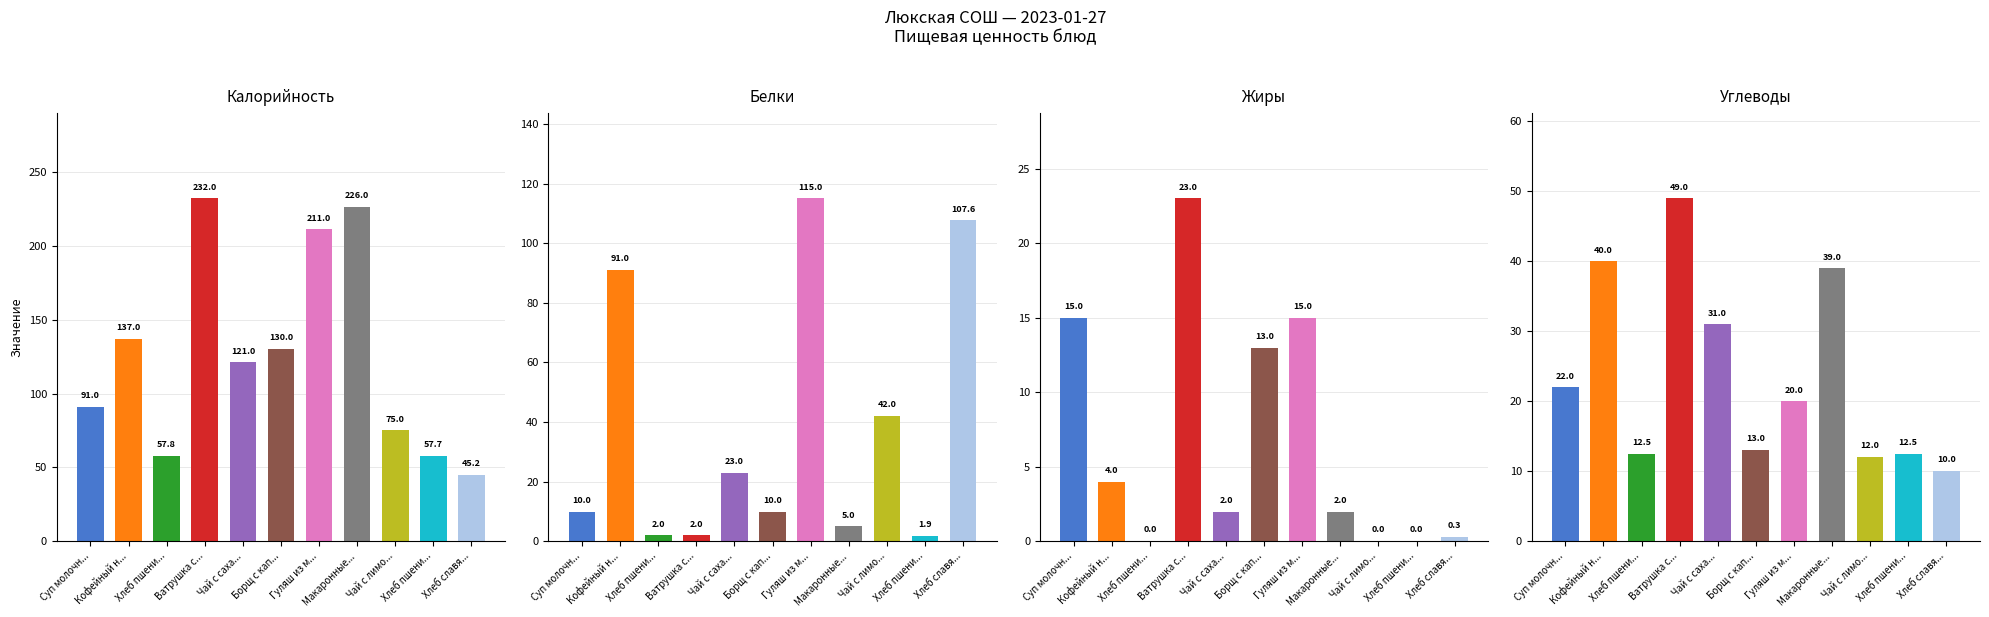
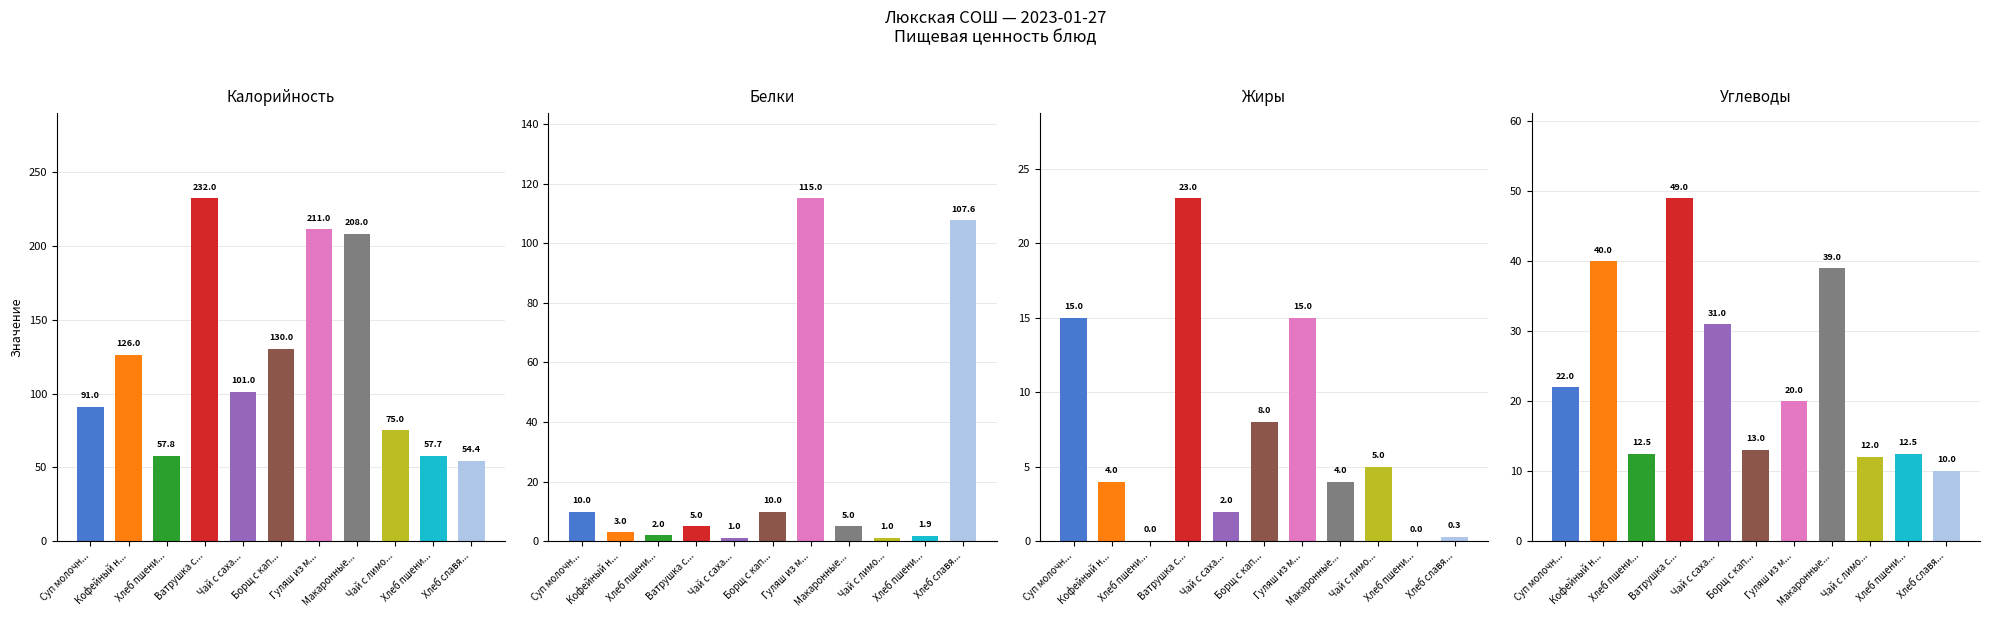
Калорийность, Кофейный н...: 137.0 -> 126.0
Калорийность, Чай с саха...: 121.0 -> 101.0
Калорийность, Макаронные...: 226.0 -> 208.0
Калорийность, Хлеб славя...: 45.2 -> 54.4
Белки, Кофейный н...: 91.0 -> 3.0
Белки, Ватрушка с...: 2.0 -> 5.0
Белки, Чай с саха...: 23.0 -> 1.0
Белки, Чай с лимо...: 42.0 -> 1.0
Жиры, Борщ с кап...: 13.0 -> 8.0
Жиры, Макаронные...: 2.0 -> 4.0
Жиры, Чай с лимо...: 0.0 -> 5.0
